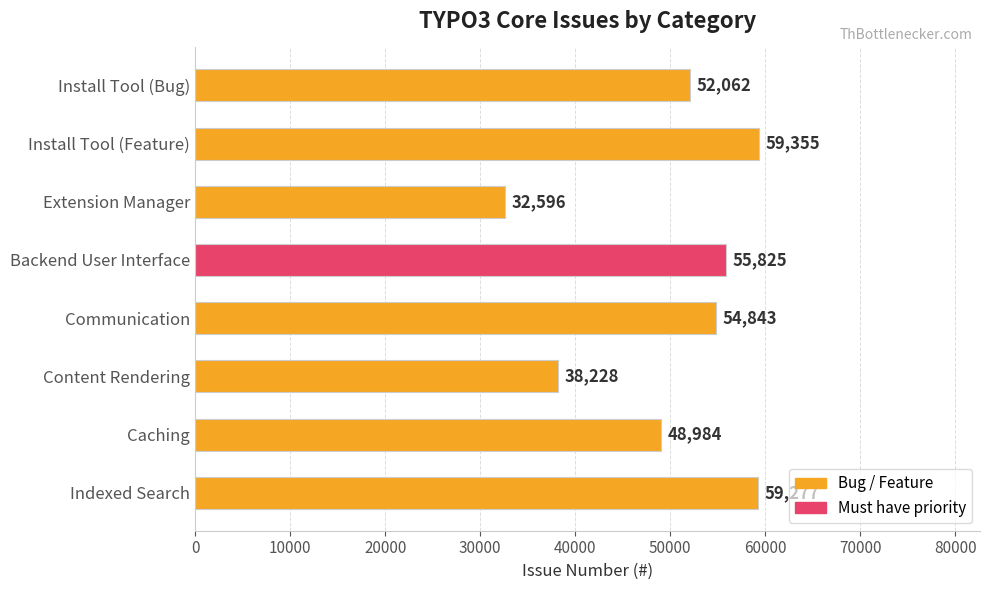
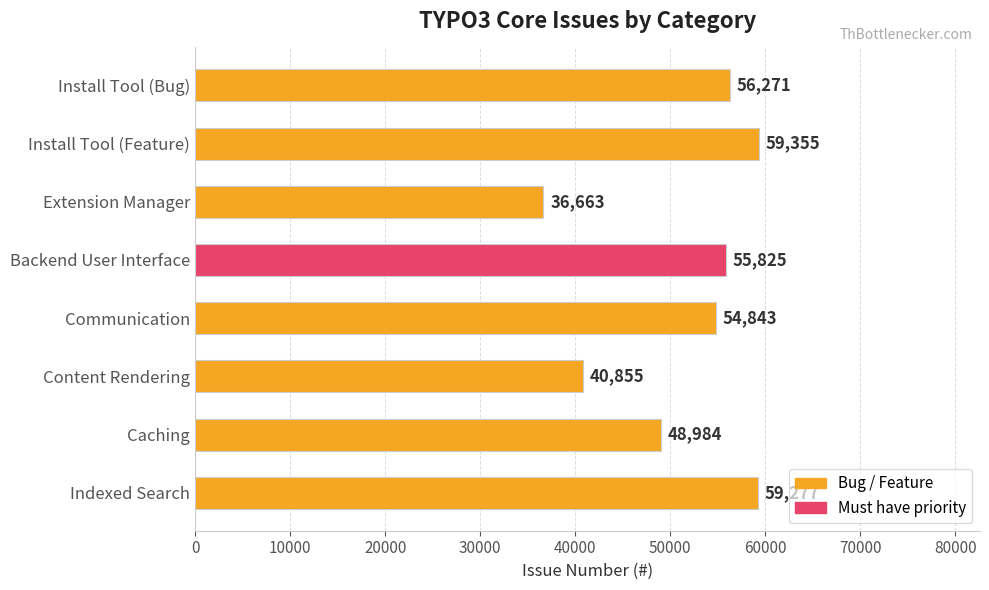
Install Tool (Bug): 52,062 -> 56,271
Extension Manager: 32,596 -> 36,663
Content Rendering: 38,228 -> 40,855
